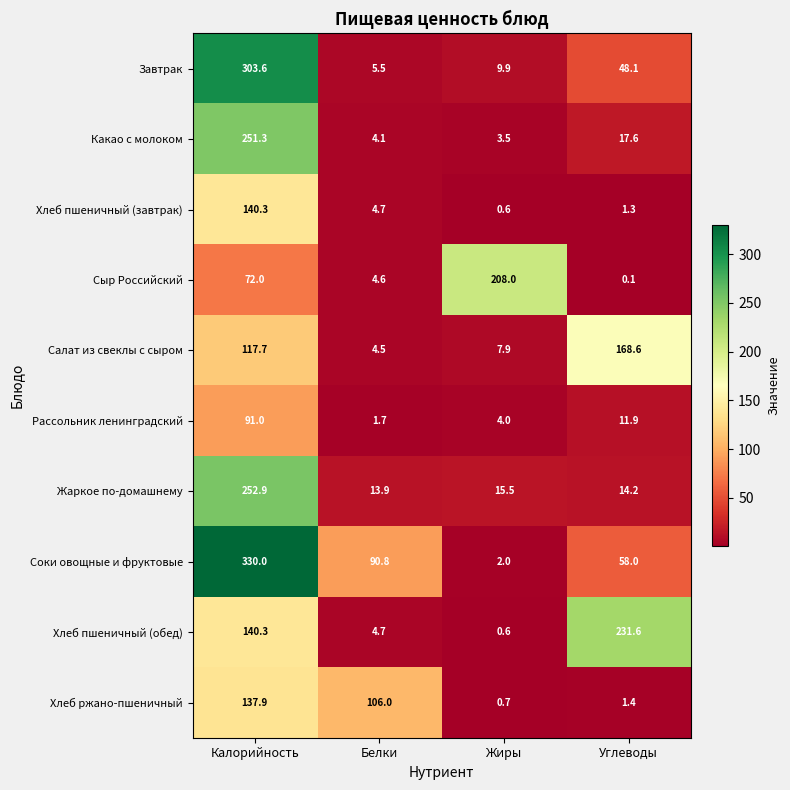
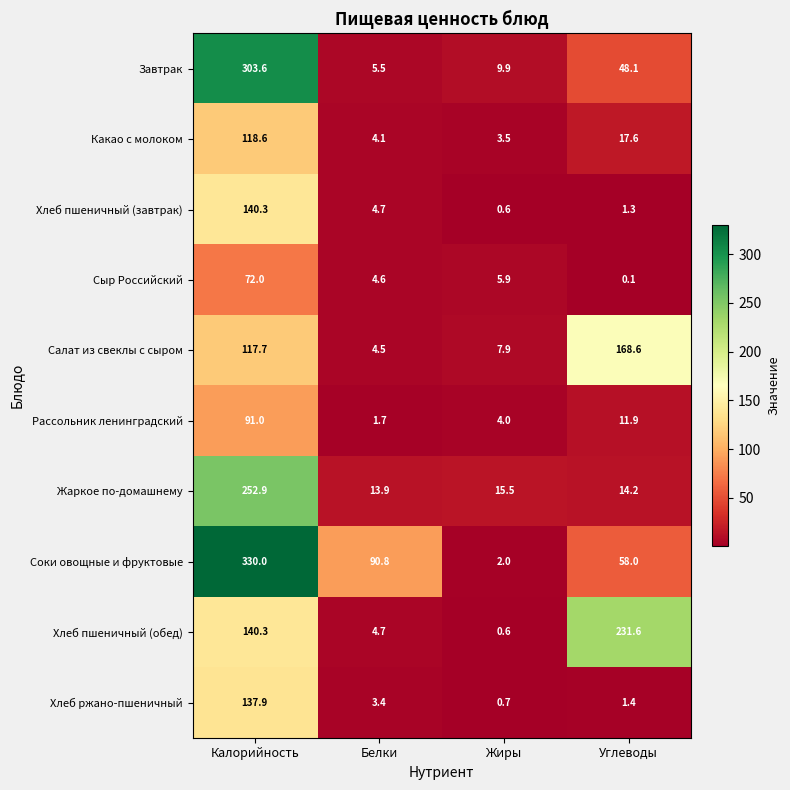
Какао с молоком, Калорийность: 251.3 -> 118.6
Сыр Российский, Жиры: 208.0 -> 5.9
Хлеб ржано-пшеничный, Белки: 106.0 -> 3.4
